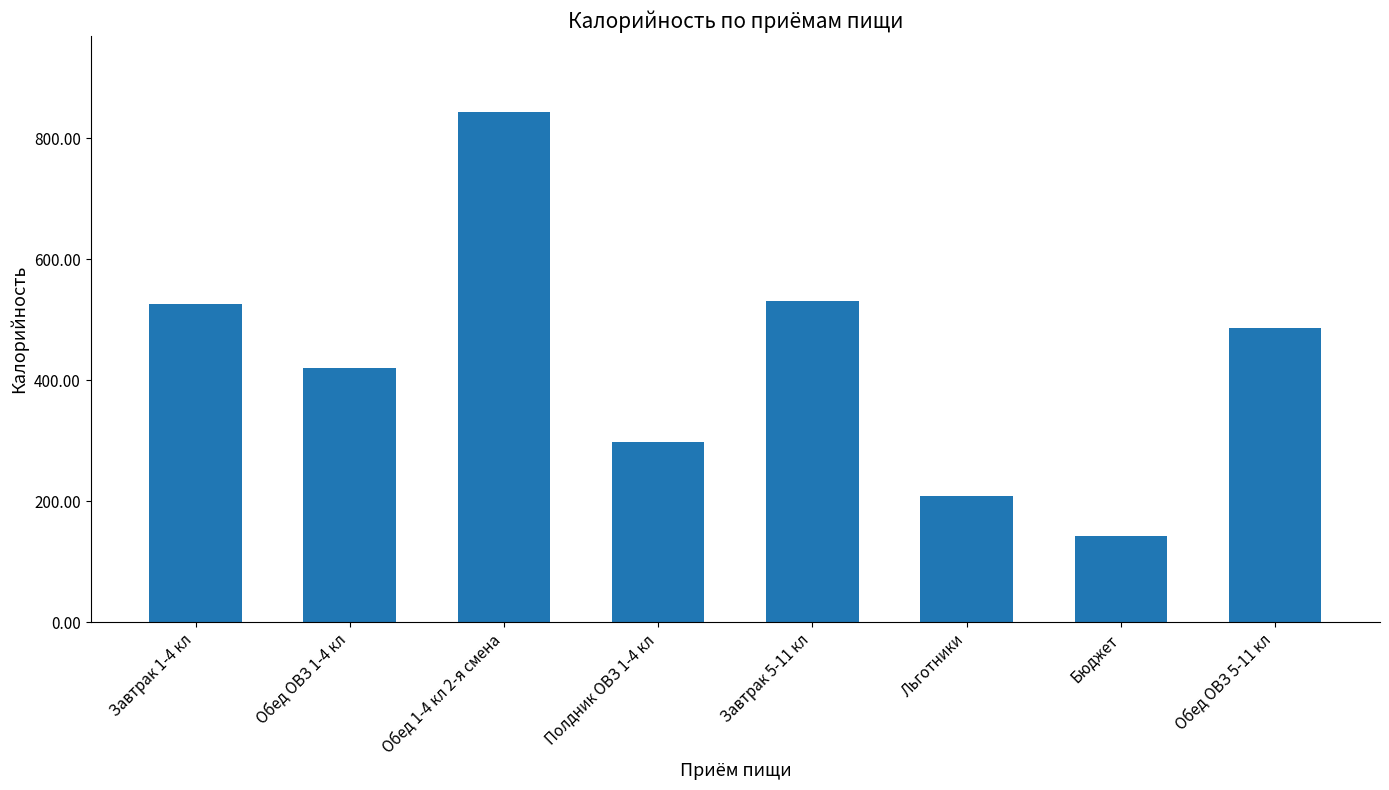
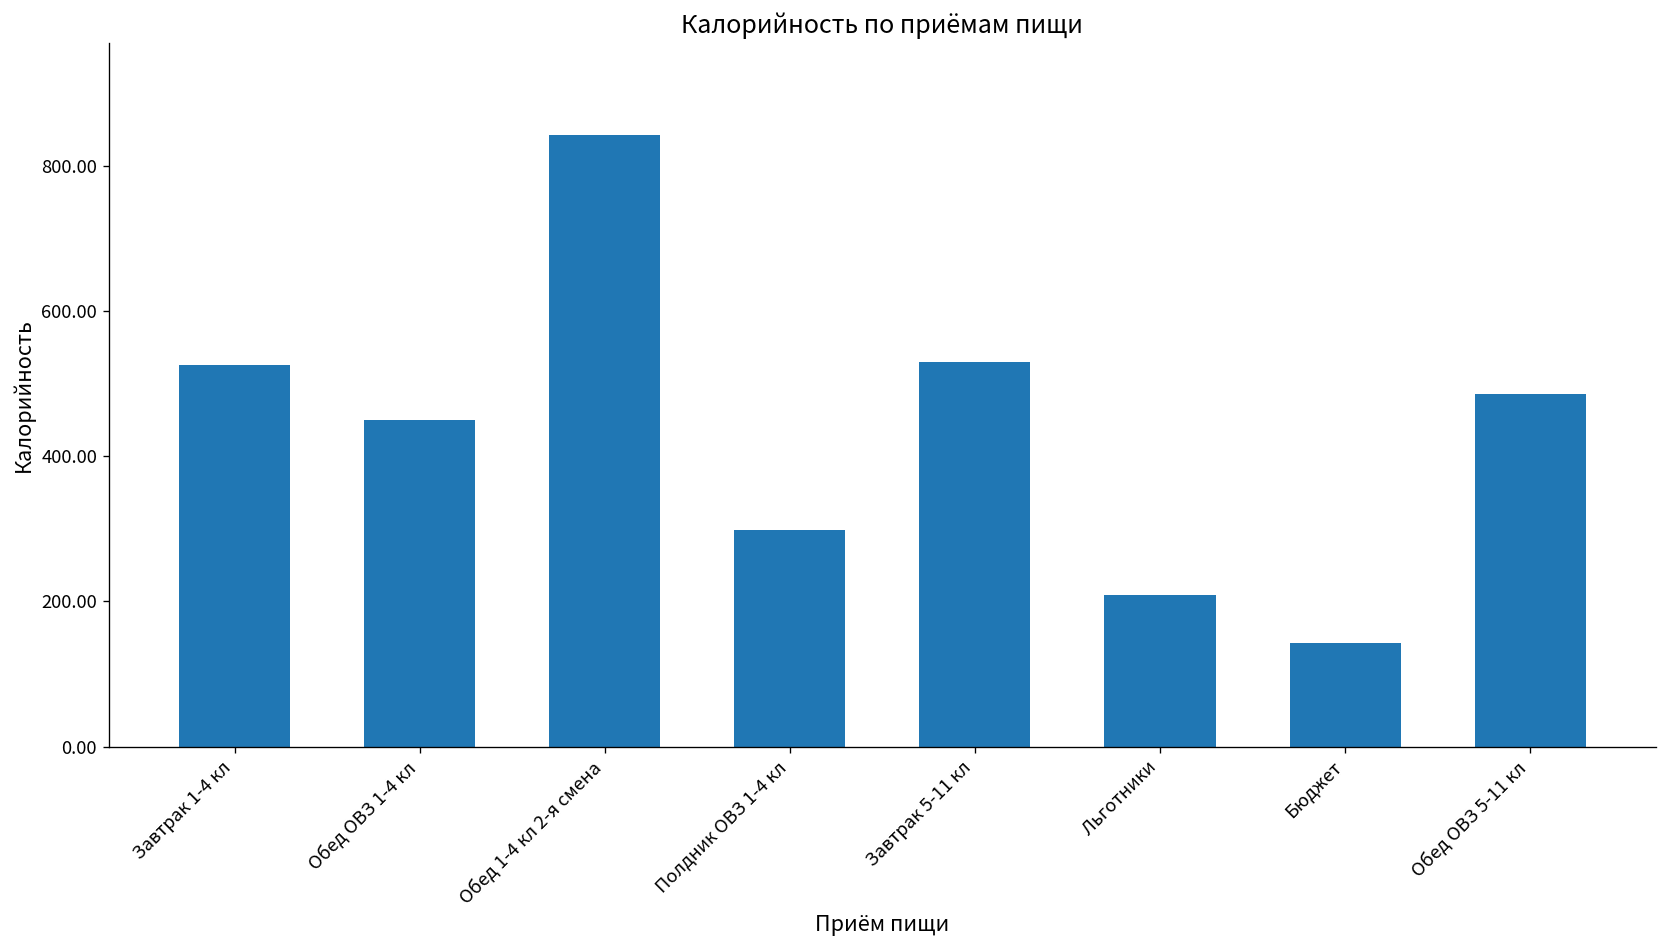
Обед ОВЗ 1-4 кл: 420 -> 450
